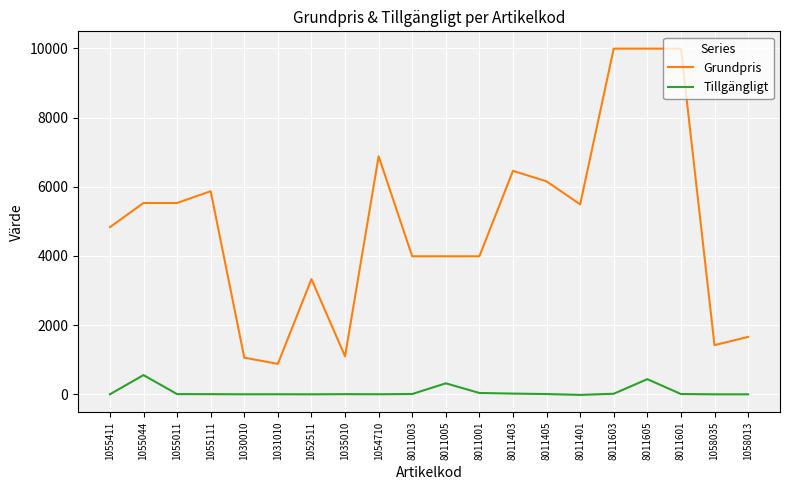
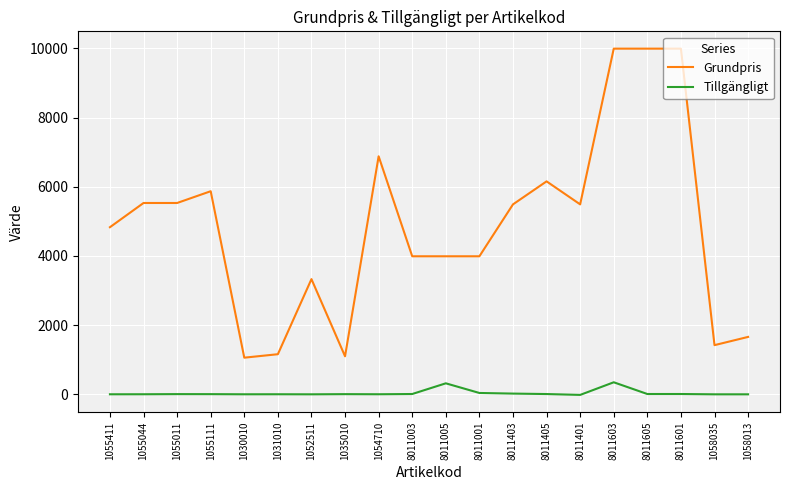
Tillgängligt, 1055044: 600 -> 0
Grundpris, 1031010: 900 -> 1200
Grundpris, 8011403: 6500 -> 5500
Tillgängligt, 8011603: 0 -> 300
Tillgängligt, 8011605: 400 -> 0
